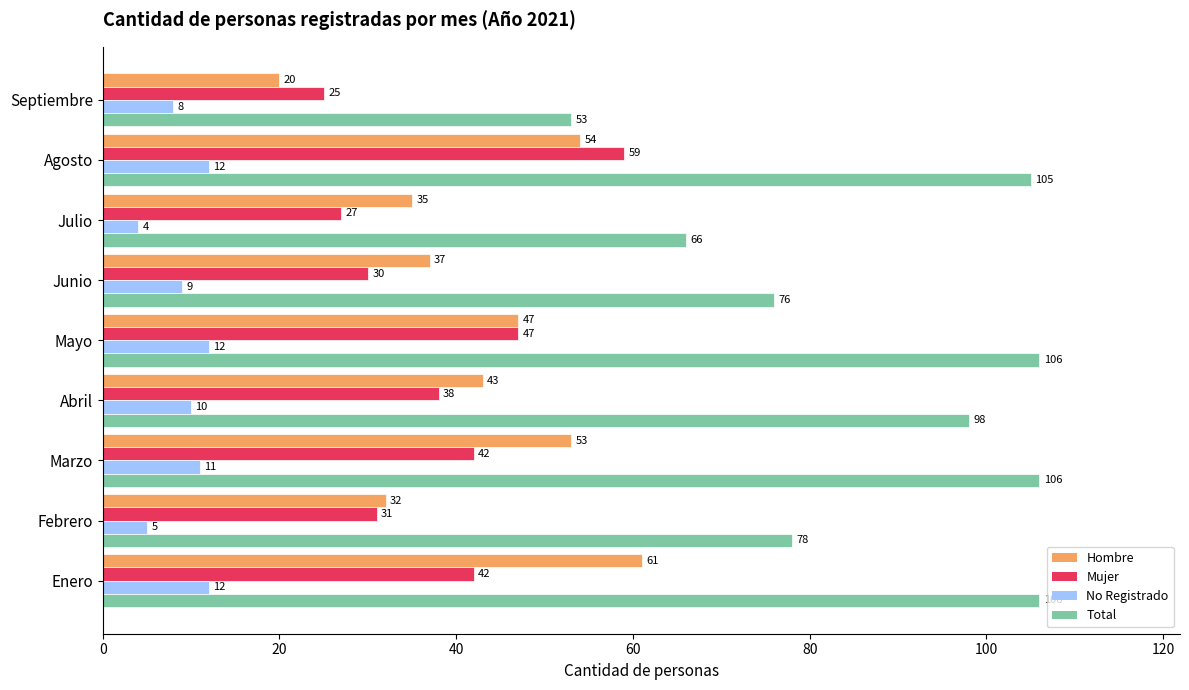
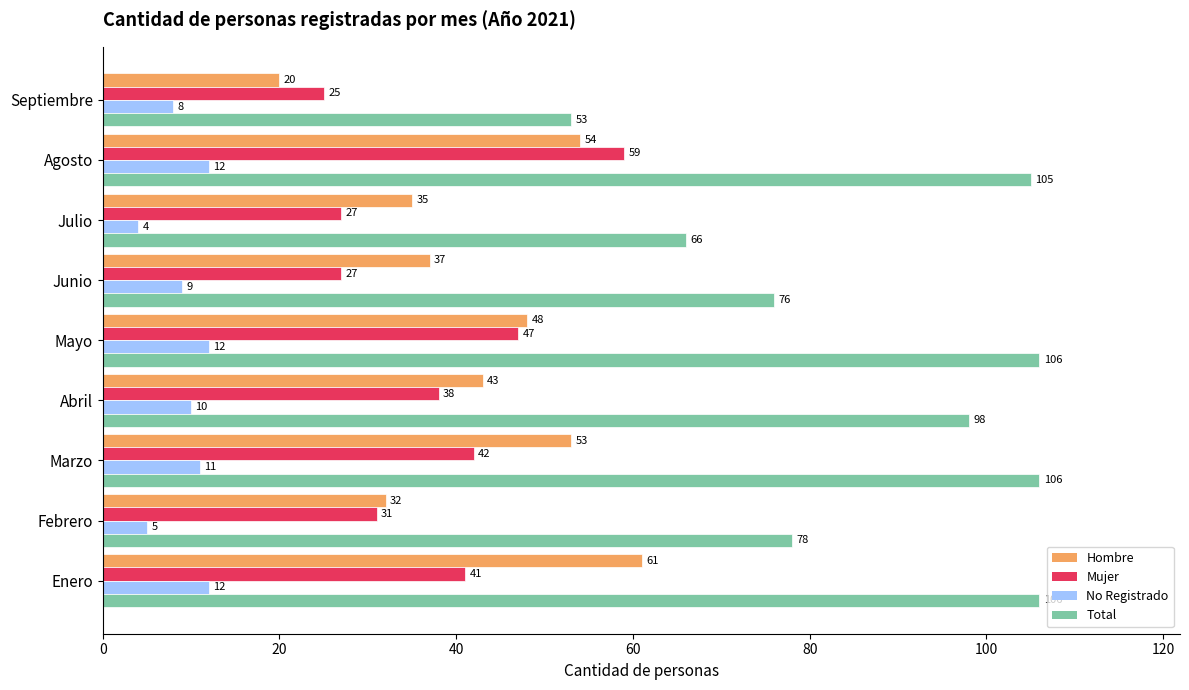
Mujer, Junio: 30 -> 27
Hombre, Mayo: 47 -> 48
Mujer, Enero: 42 -> 41
